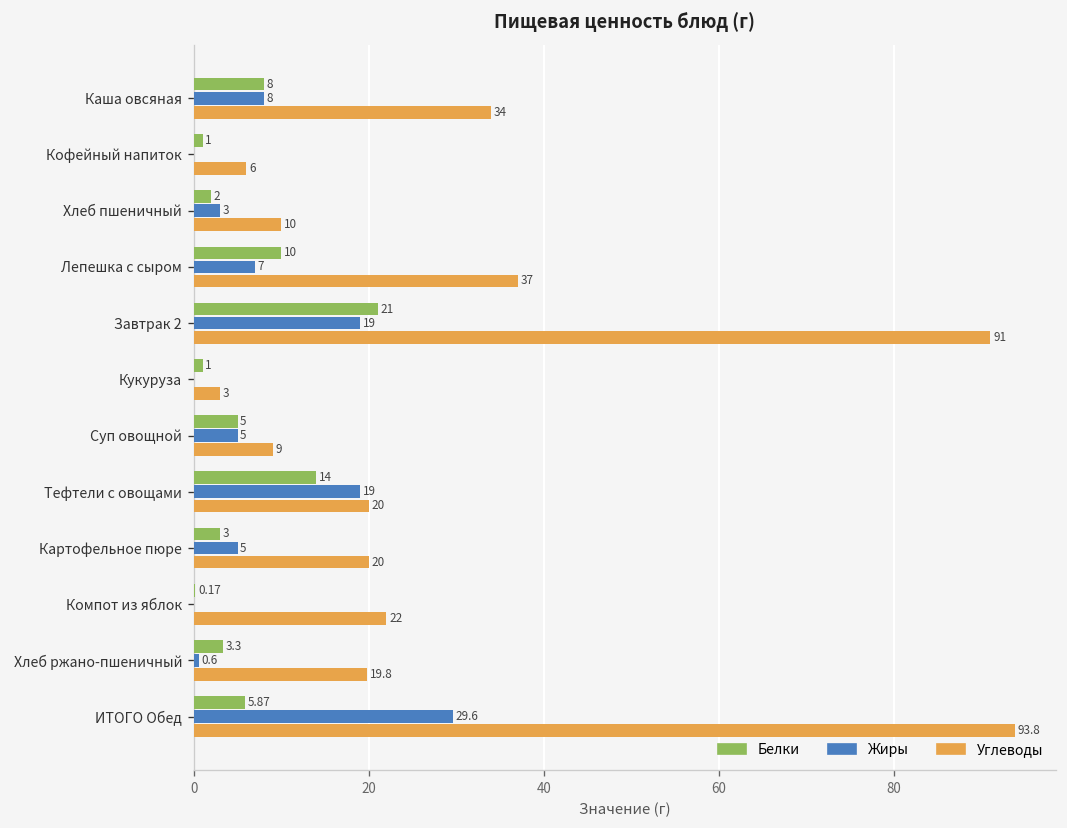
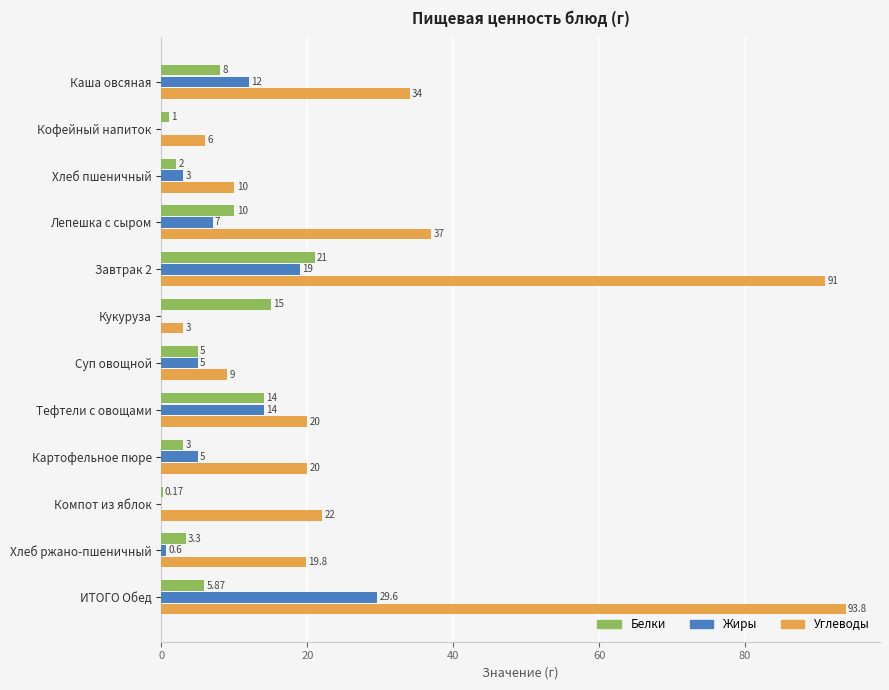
Жиры, Каша овсяная: 8 -> 12
Белки, Кукуруза: 1 -> 15
Жиры, Тефтели с овощами: 19 -> 14
